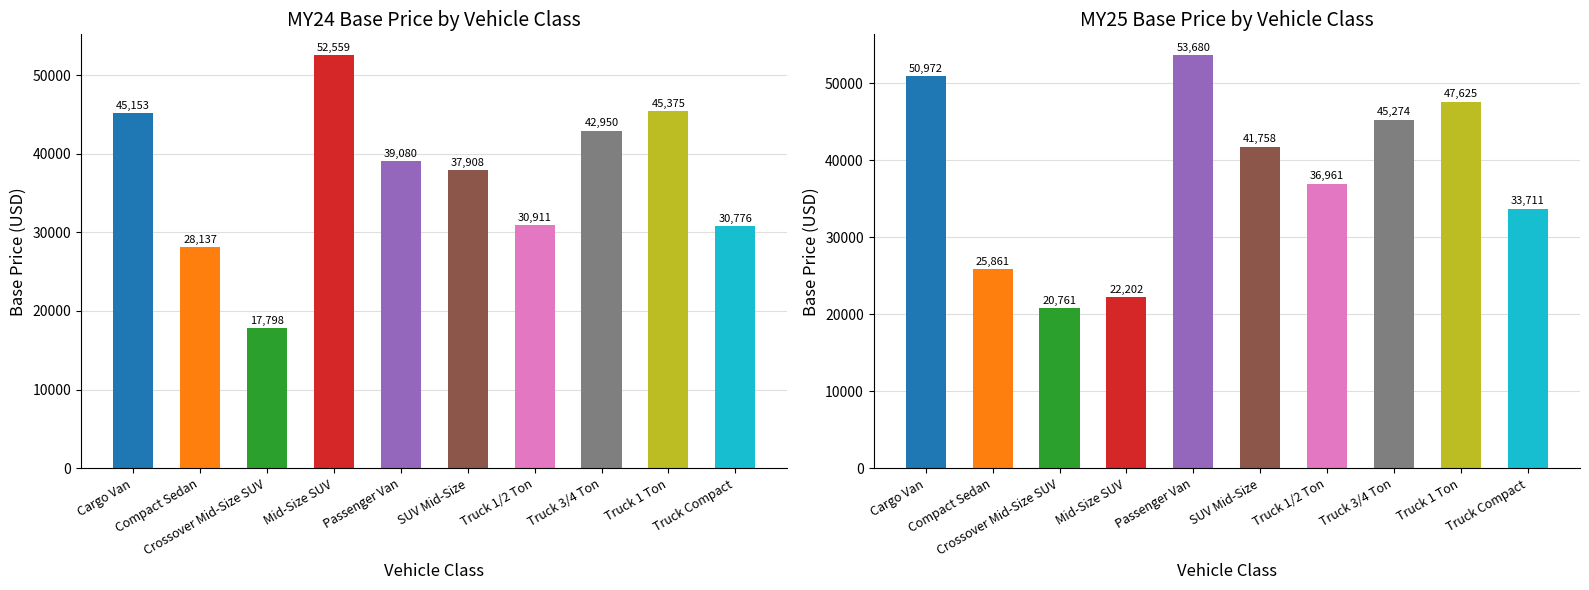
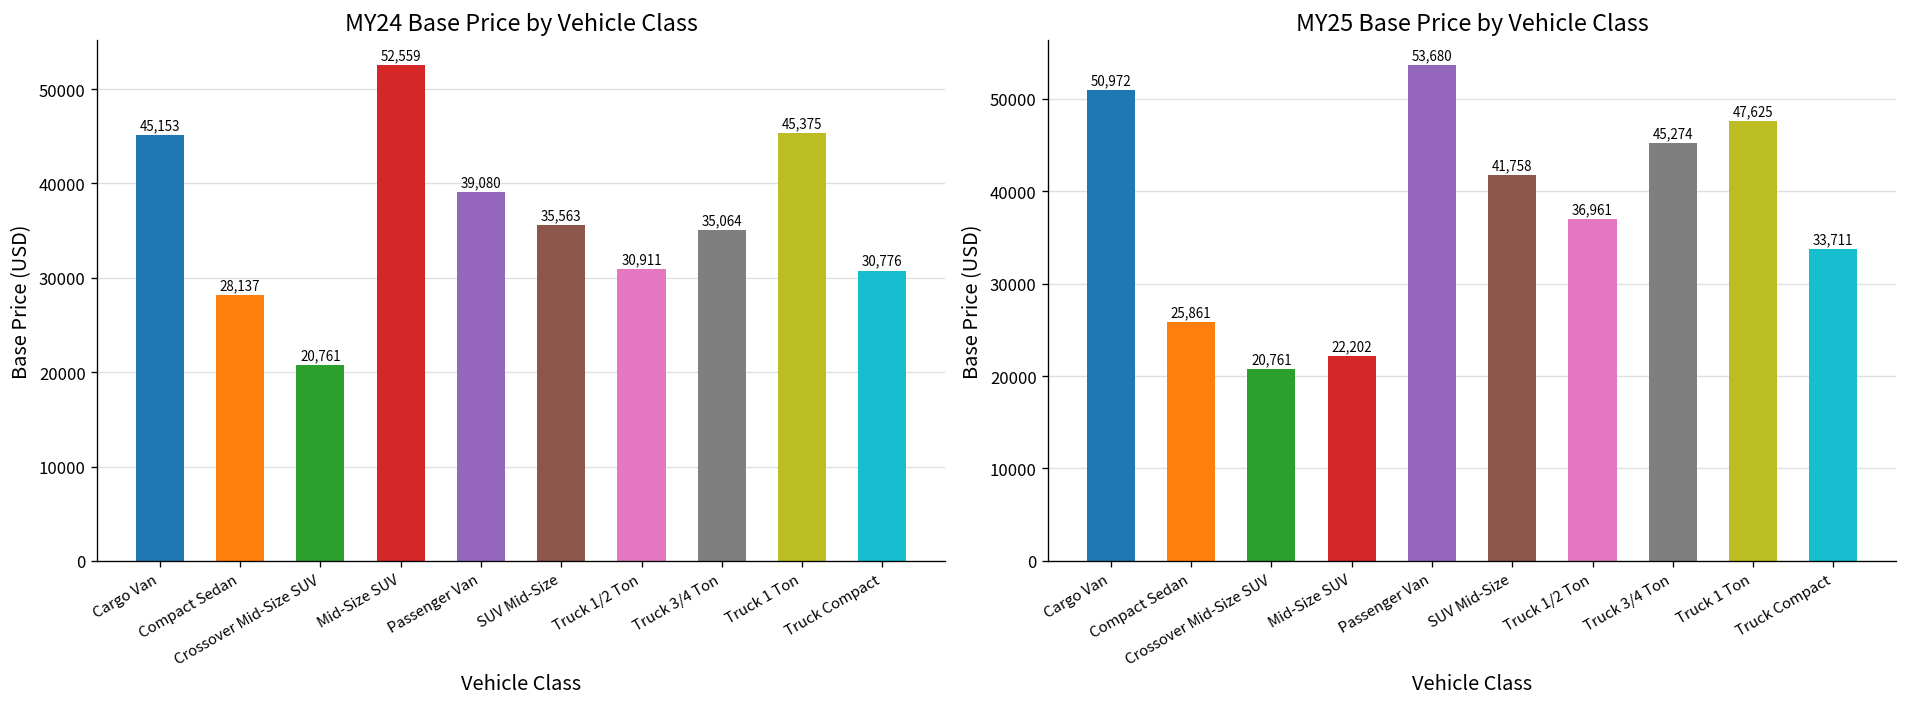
MY24 Base Price by Vehicle Class, Crossover Mid-Size SUV: 17,798 -> 20,761
MY24 Base Price by Vehicle Class, SUV Mid-Size: 37,908 -> 35,563
MY24 Base Price by Vehicle Class, Truck 3/4 Ton: 42,950 -> 35,064
